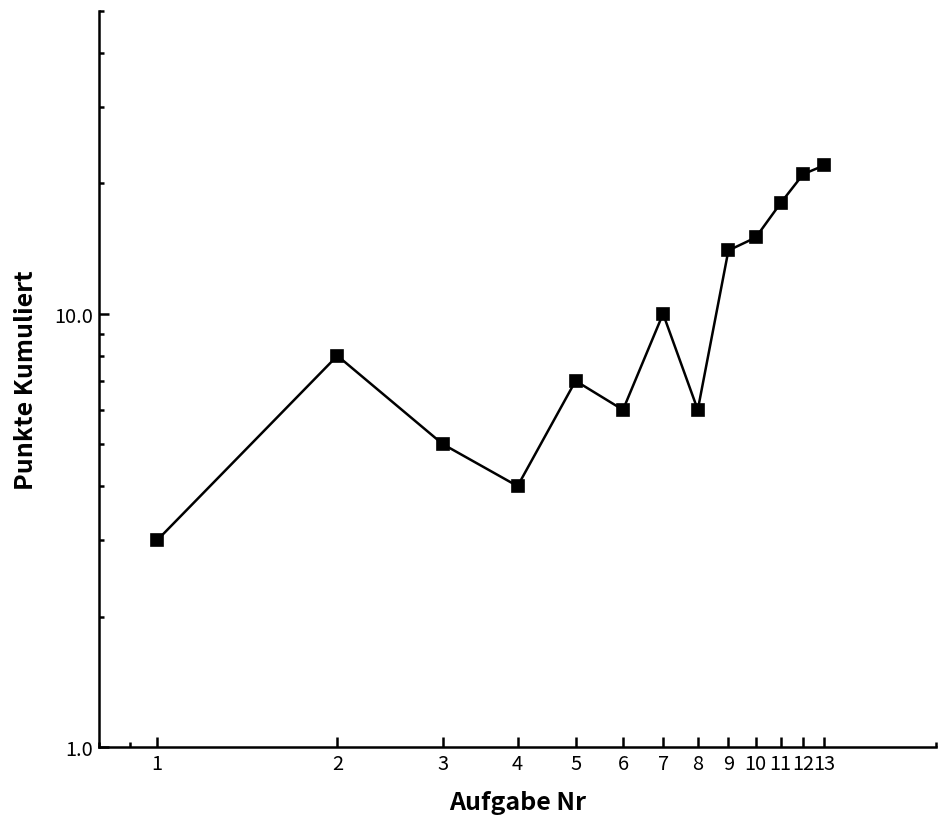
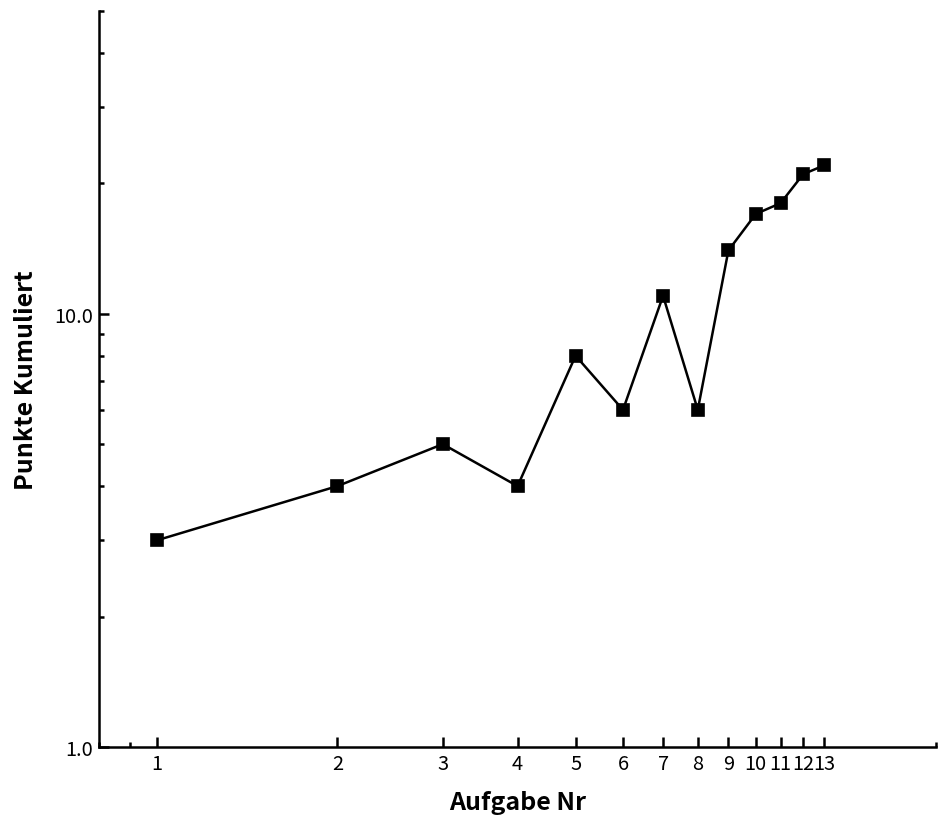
2: 8 -> 4
5: 7 -> 8
7: 10 -> 11
10: 15 -> 17
